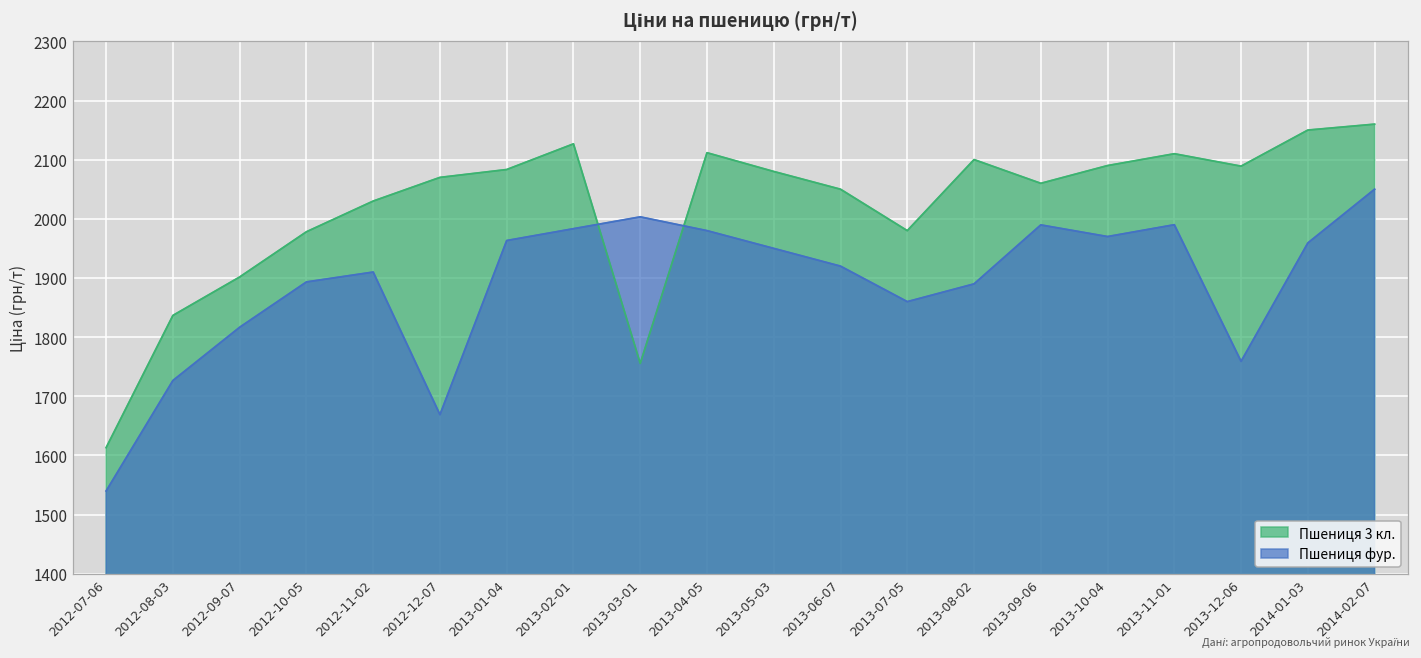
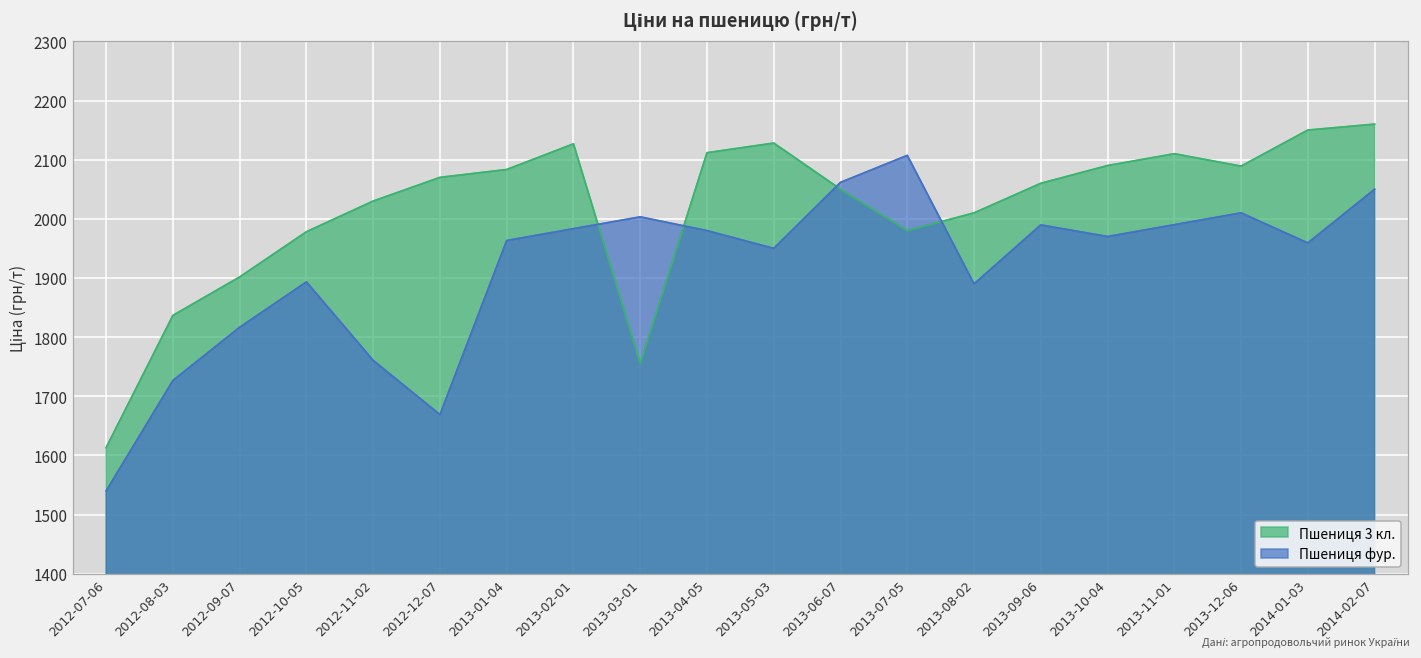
Пшениця фур., 2012-11-02: 1910 -> 1760
Пшениця 3 кл., 2013-05-03: 2080 -> 2130
Пшениця фур., 2013-06-07: 1920 -> 2060
Пшениця фур., 2013-07-05: 1860 -> 2110
Пшениця 3 кл., 2013-08-02: 2100 -> 2010
Пшениця фур., 2013-12-06: 1760 -> 2010
